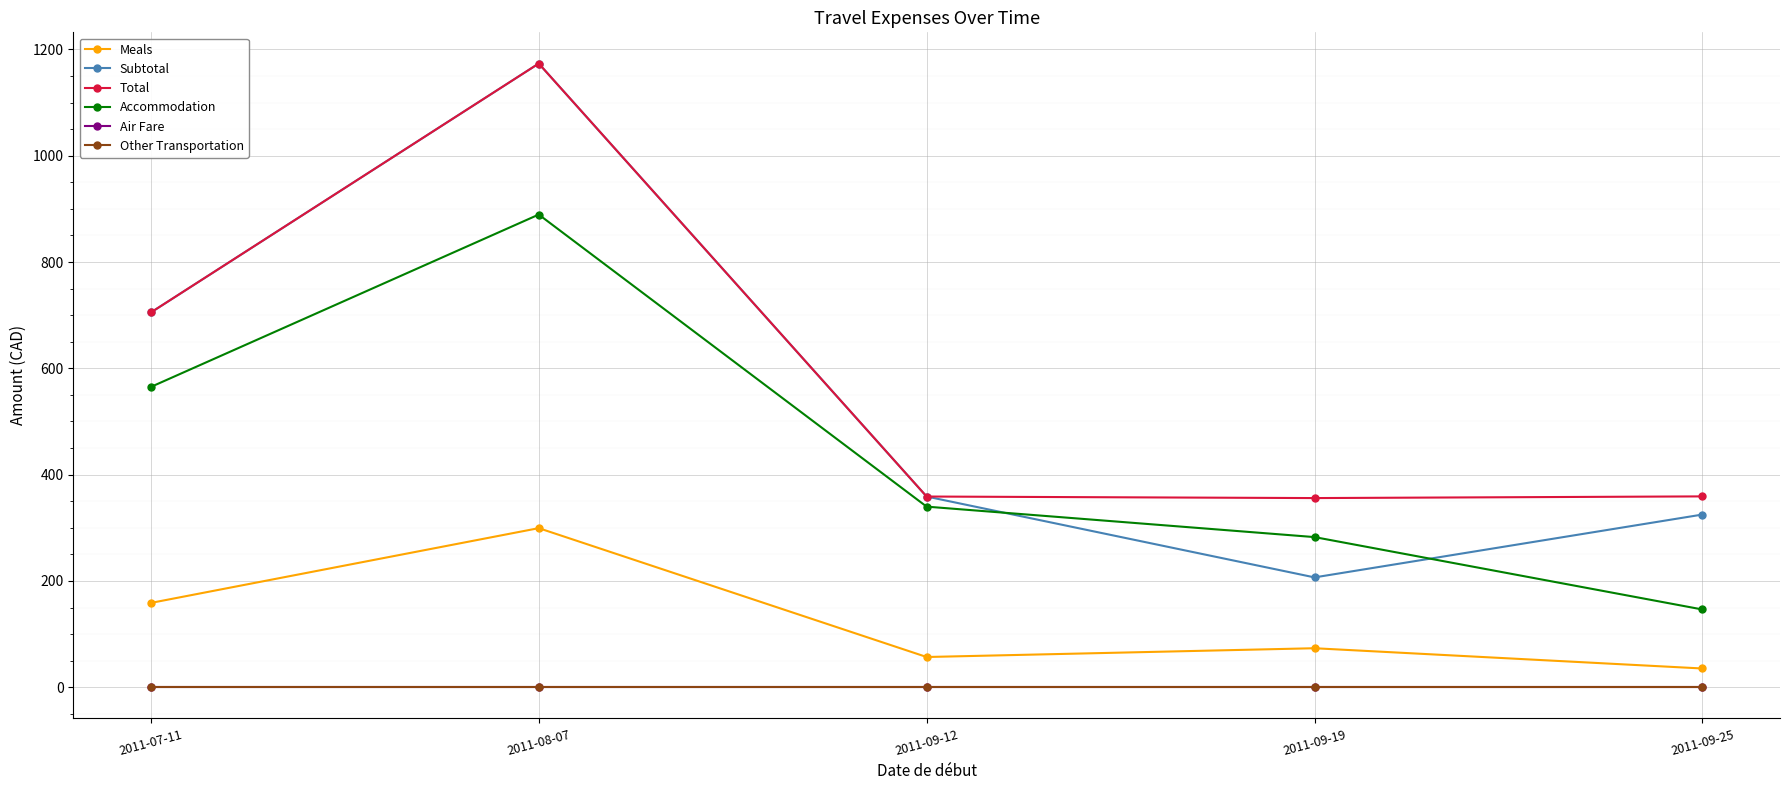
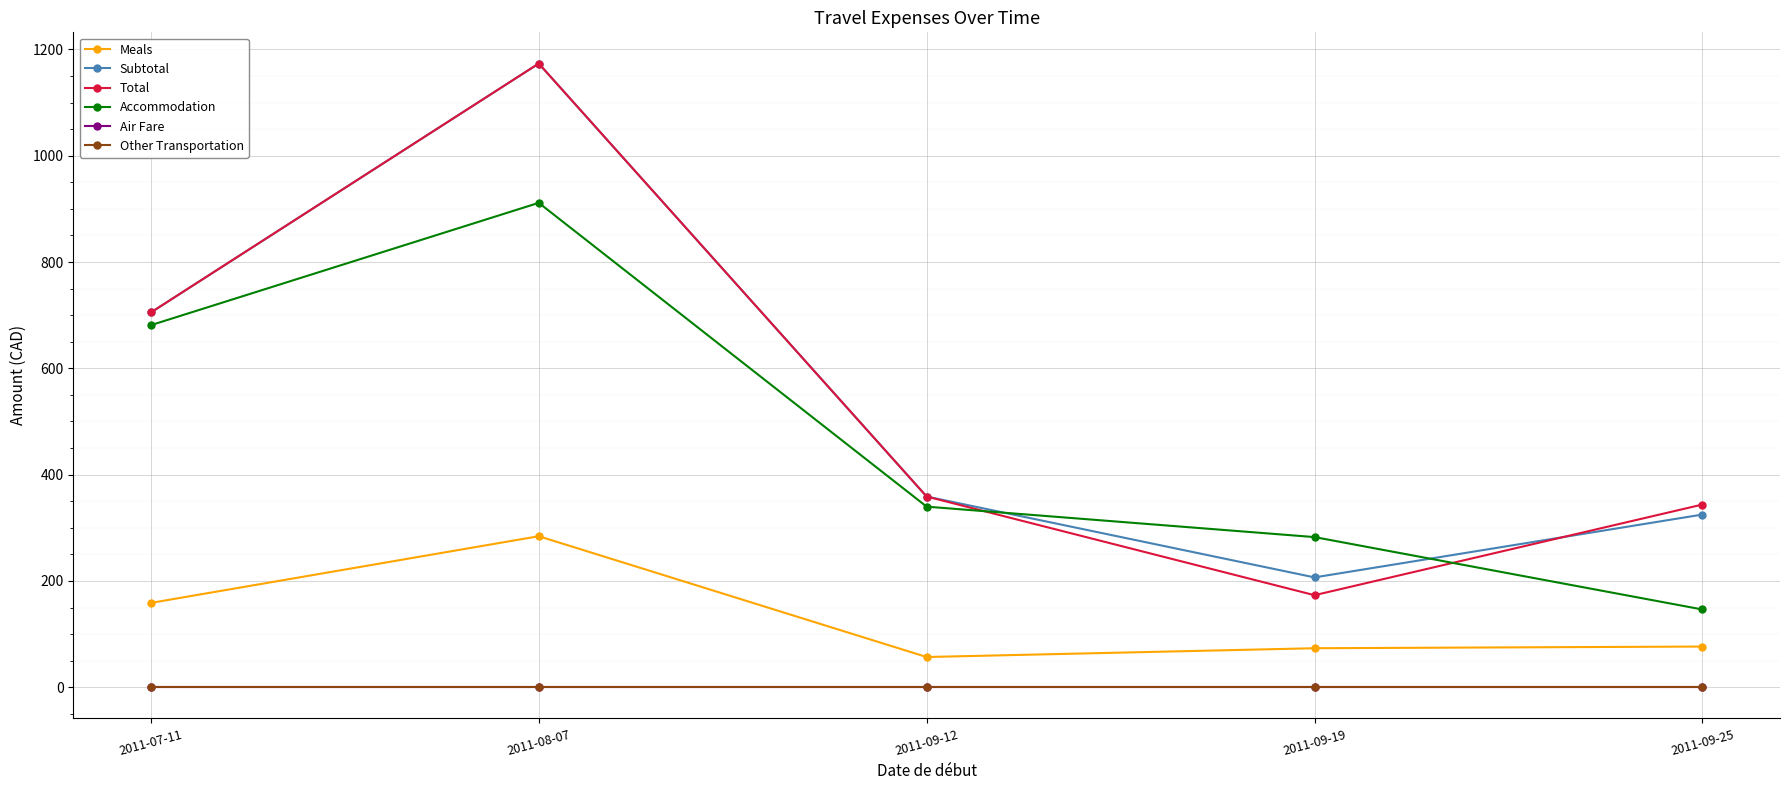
Accommodation, 2011-07-11: 570 -> 680
Meals, 2011-08-07: 300 -> 280
Accommodation, 2011-08-07: 890 -> 910
Total, 2011-09-19: 360 -> 170
Meals, 2011-09-25: 40 -> 80
Total, 2011-09-25: 360 -> 340
